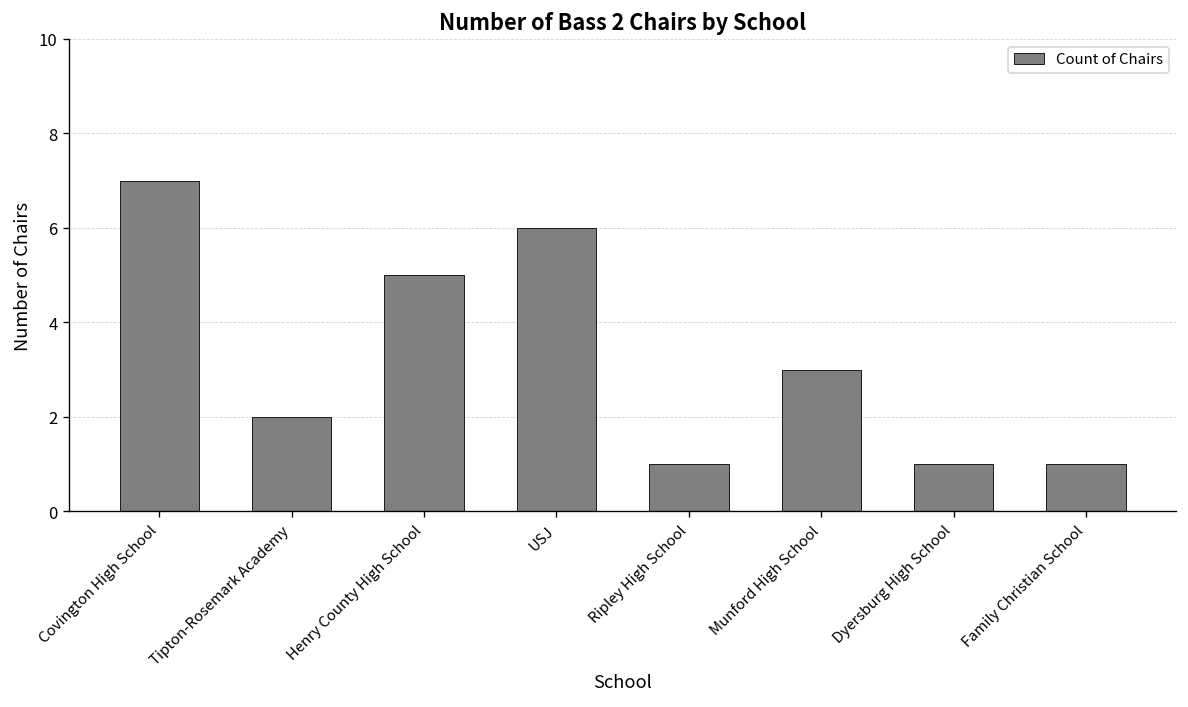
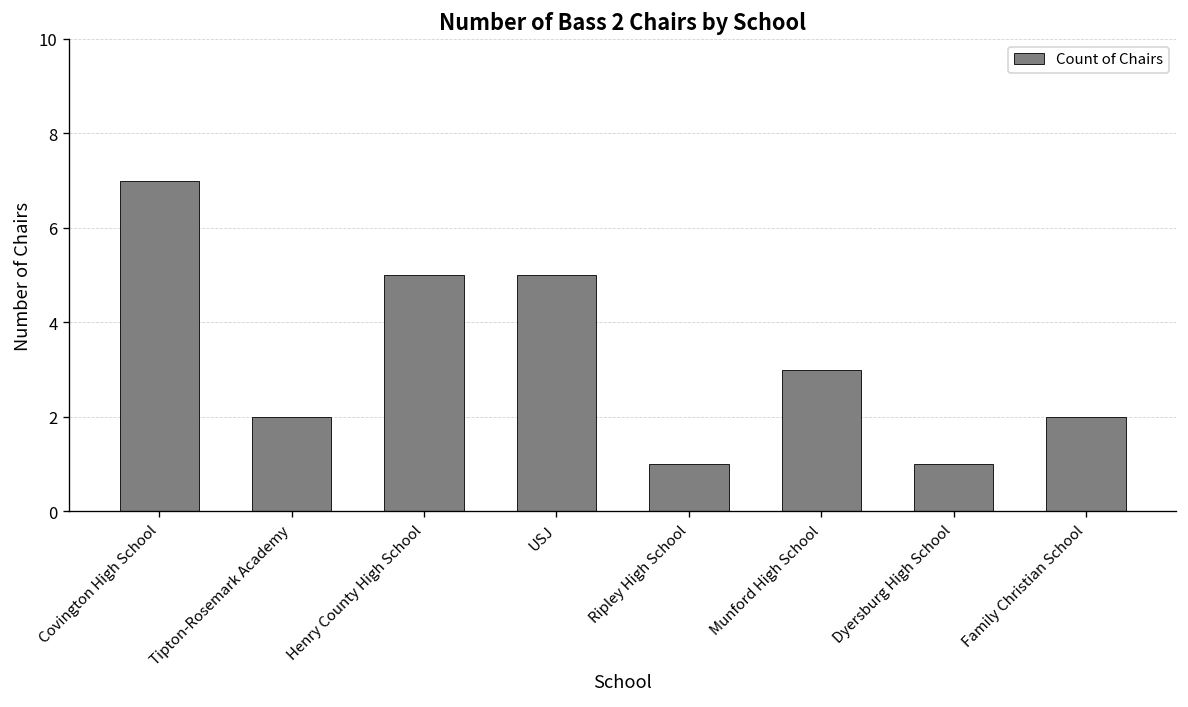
USJ: 6 -> 5
Family Christian School: 1 -> 2
